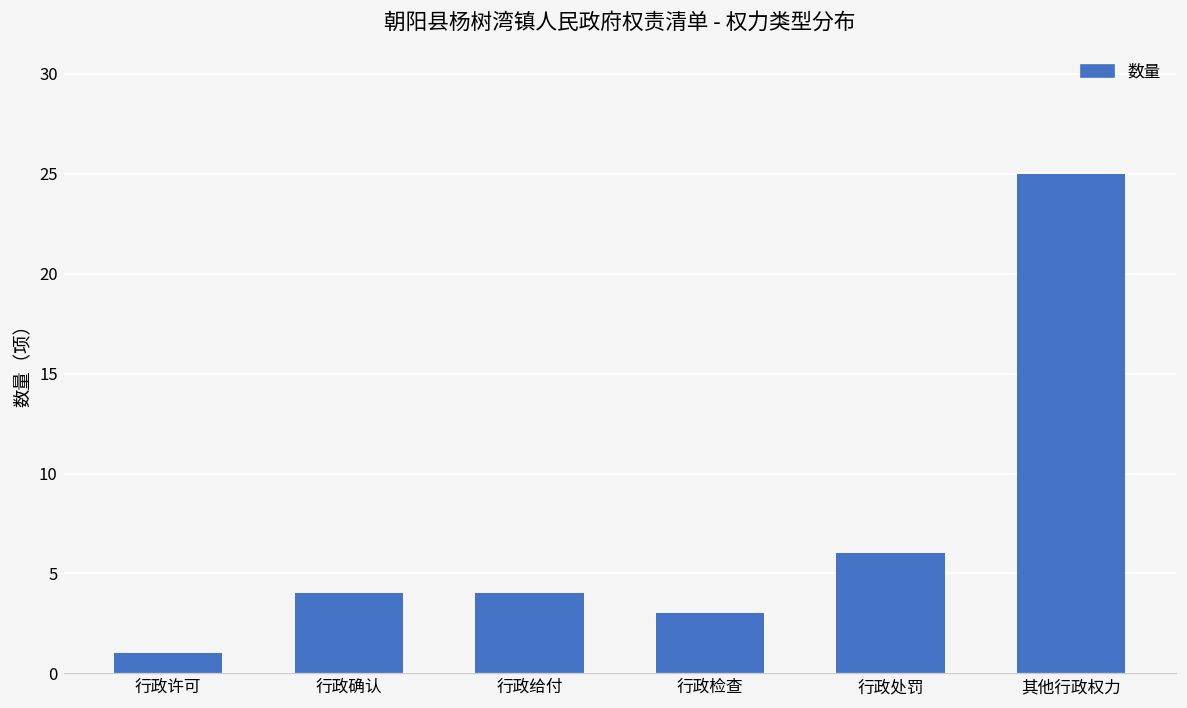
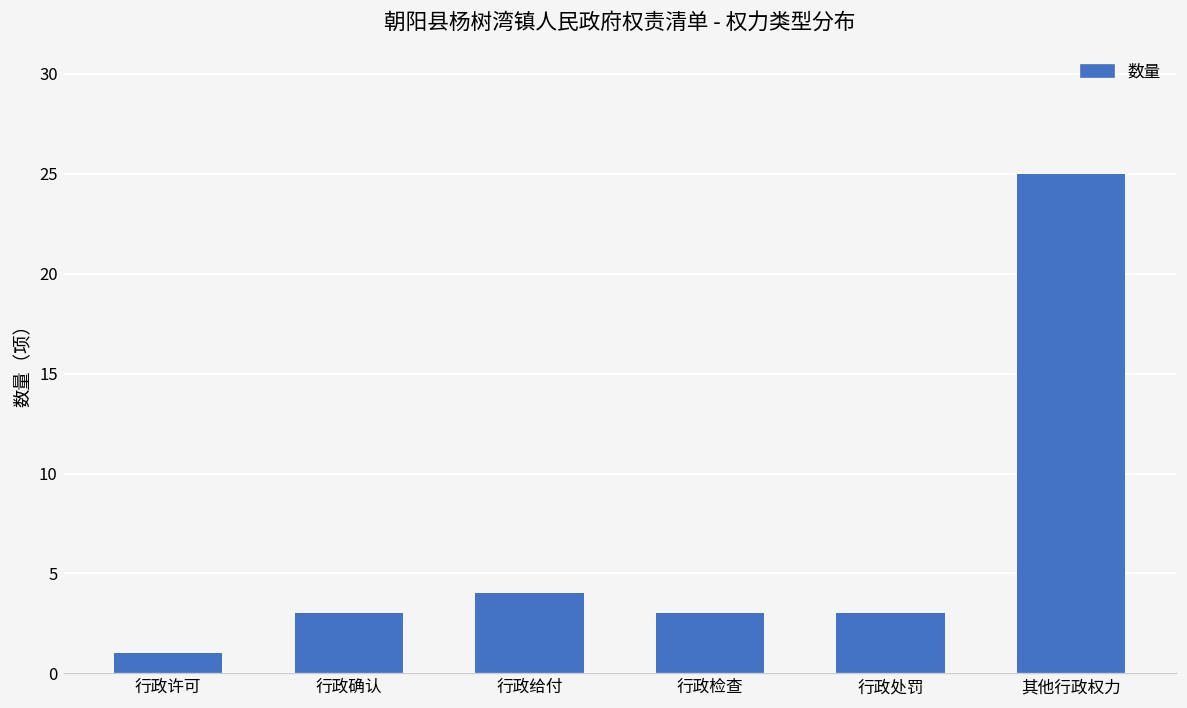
行政确认: 4 -> 3
行政处罚: 6 -> 3
